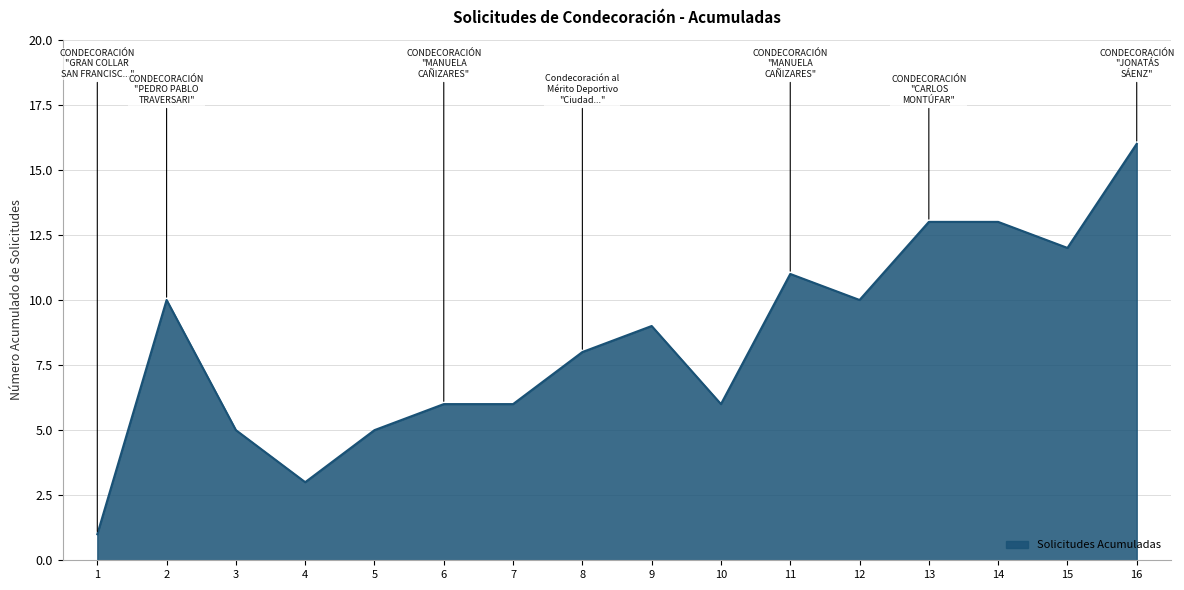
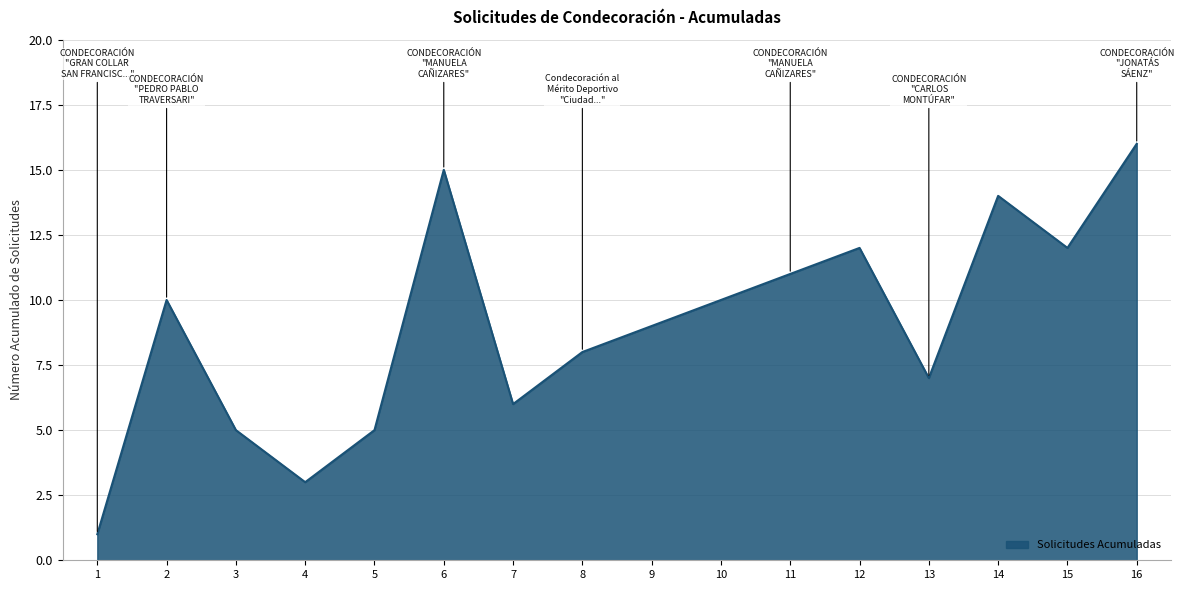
6: 6 -> 15
10: 6 -> 10
12: 10 -> 12
13: 13 -> 7
14: 13 -> 14
